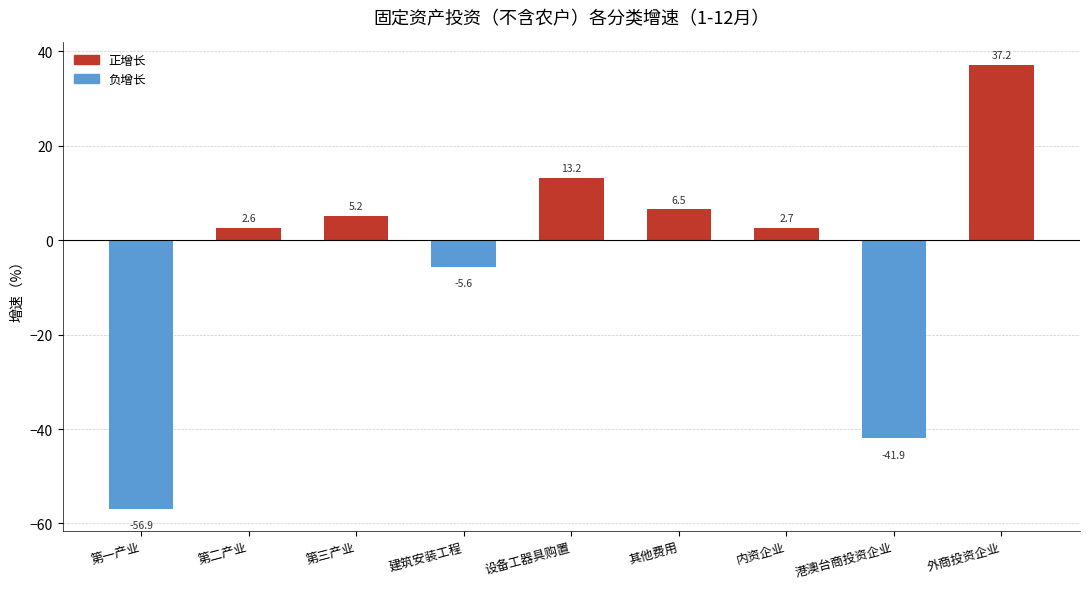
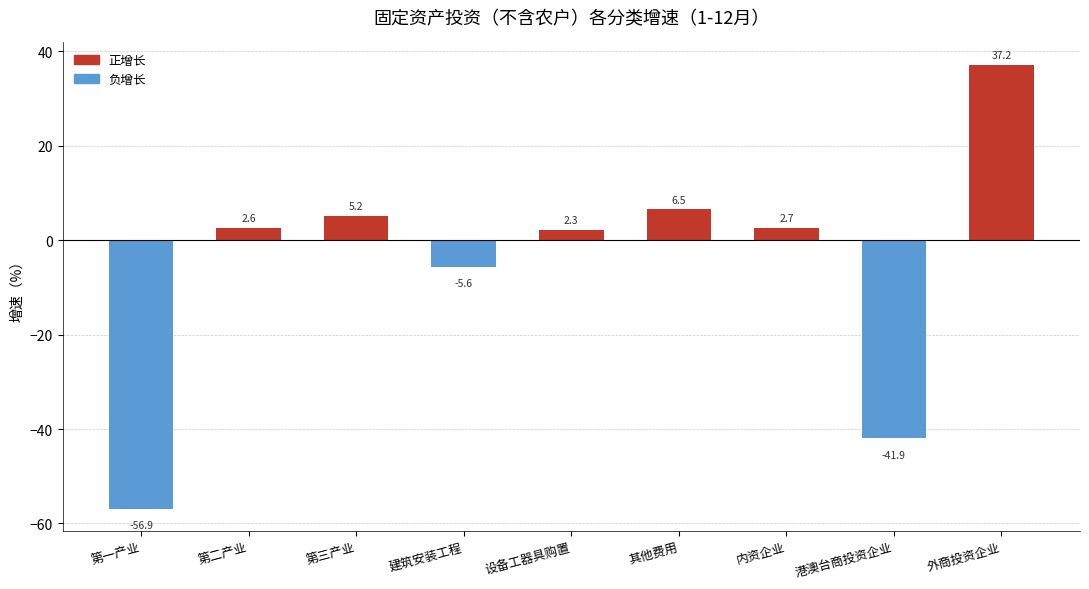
设备工器具购置: 13.2 -> 2.3
